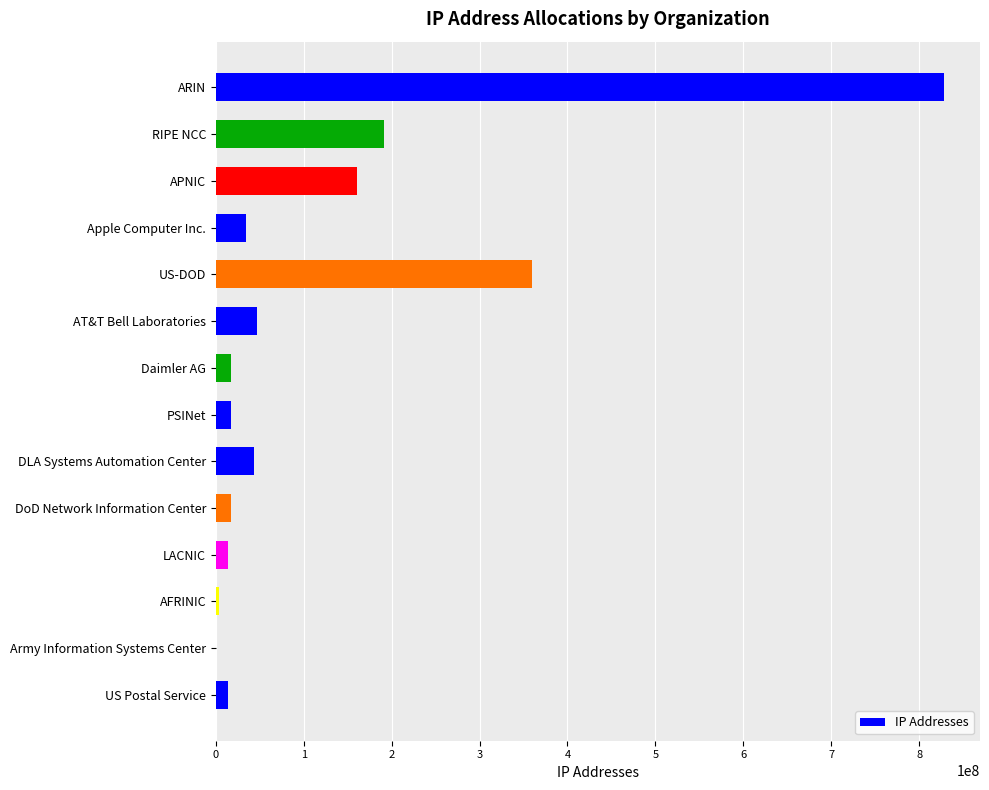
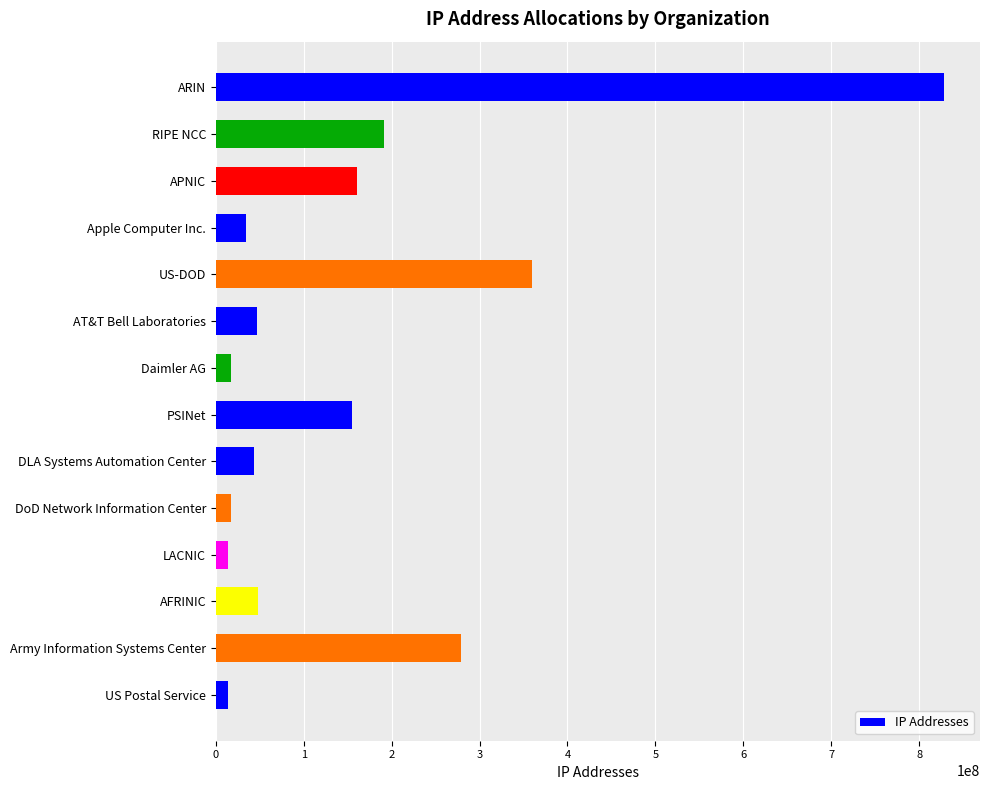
PSINet: 20000000 -> 150000000
AFRINIC: 0 -> 50000000
Army Information Systems Center: 0 -> 280000000
